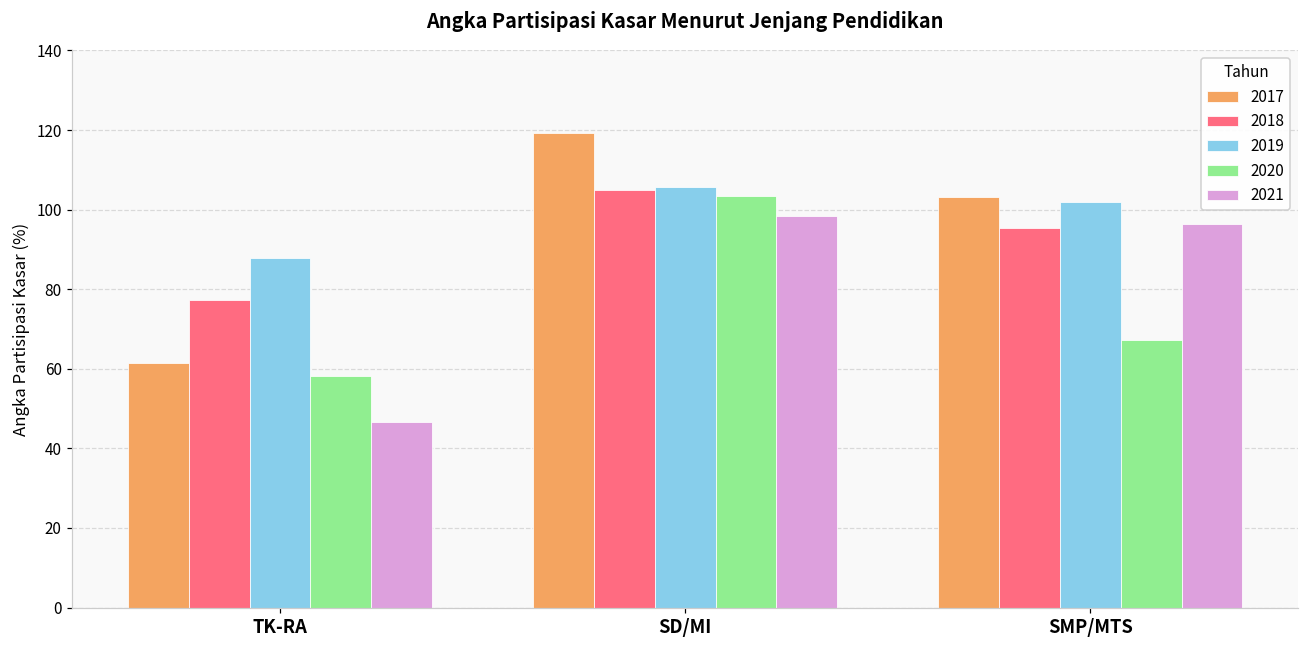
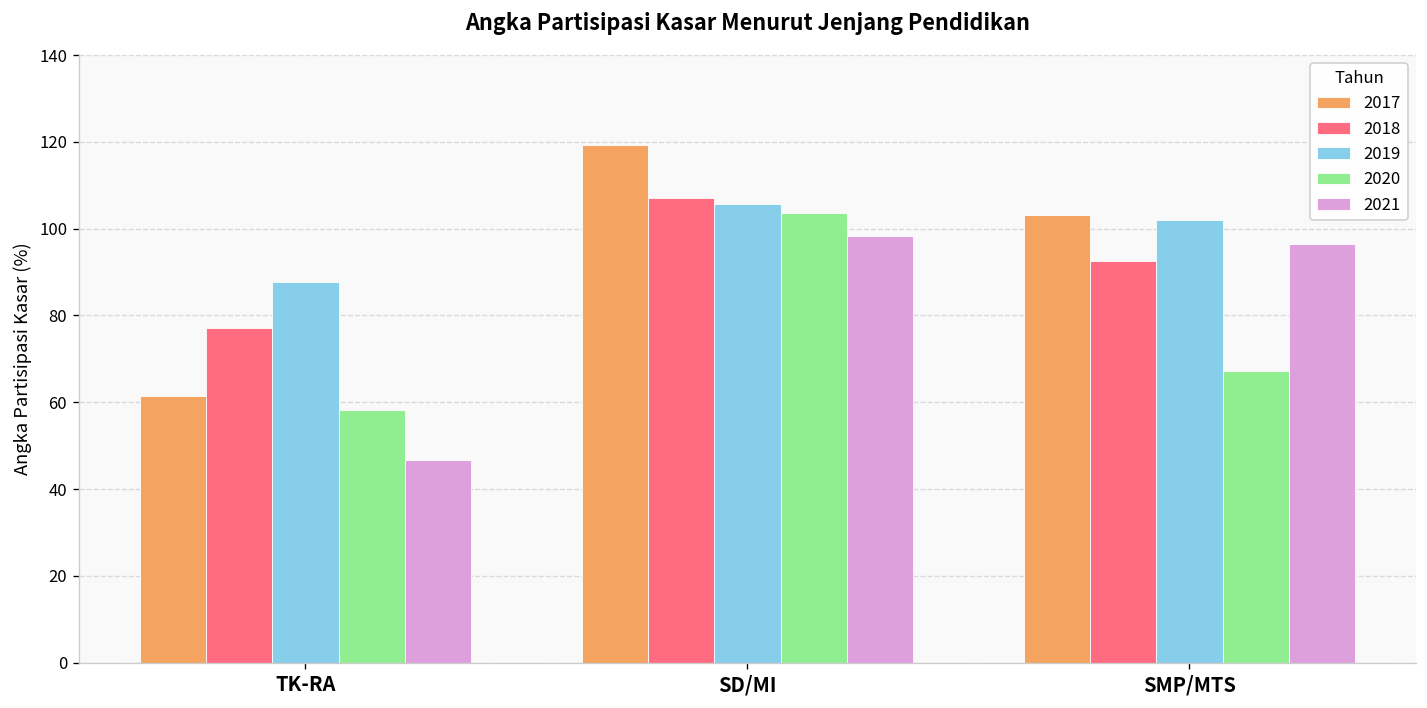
2018, SD/MI: 105 -> 107
2018, SMP/MTS: 95 -> 93
